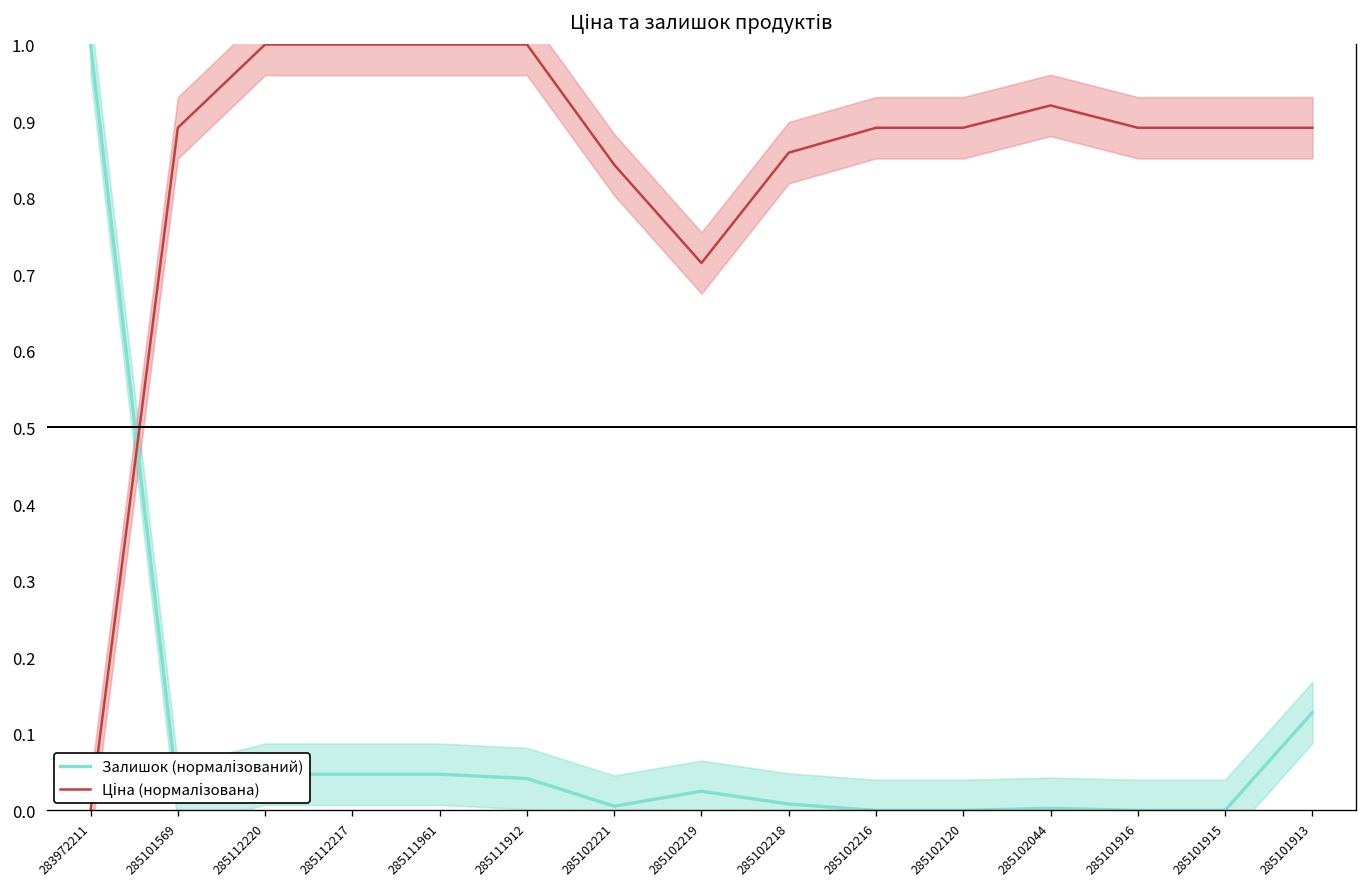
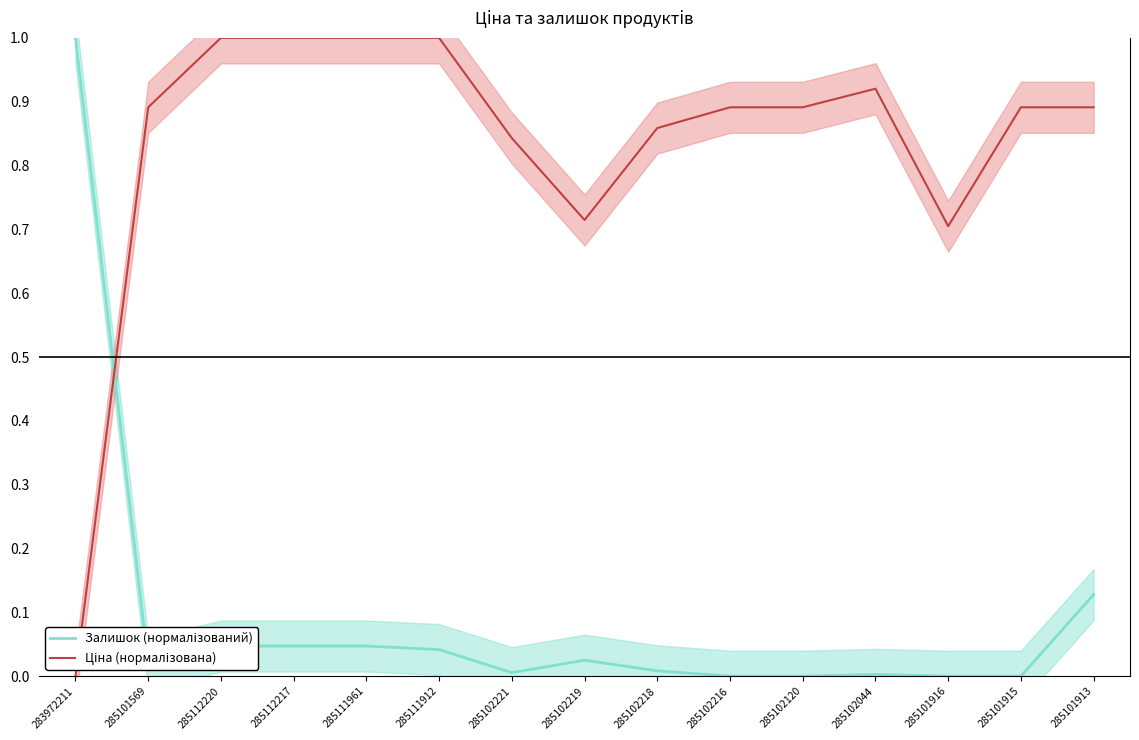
Ціна (нормалізована), 285101916: 0.89 -> 0.71
